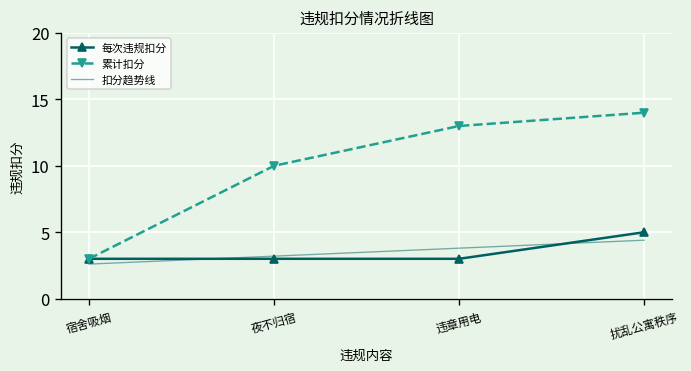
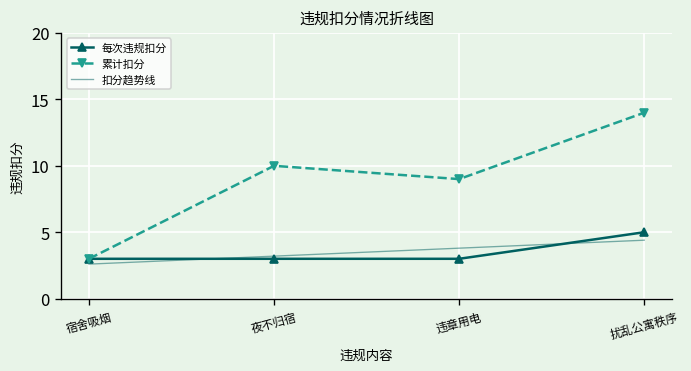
累计扣分, 违章用电: 13 -> 9
